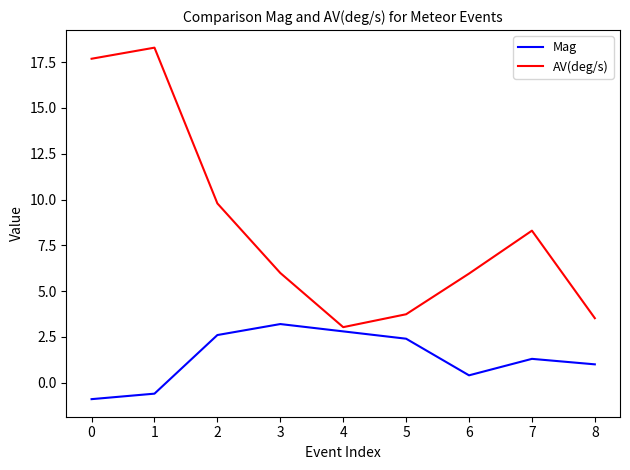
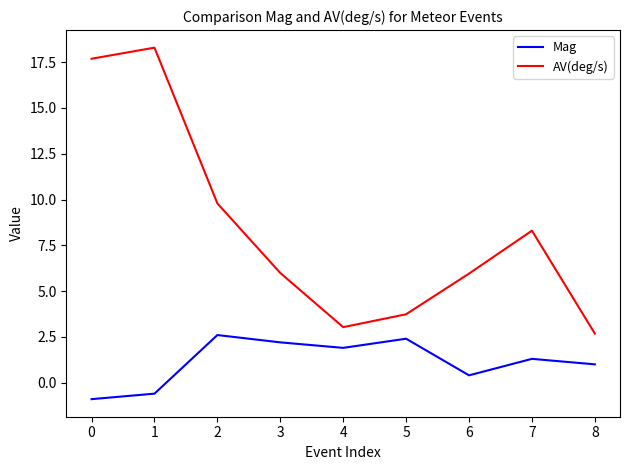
Mag, 3: 3.2 -> 2.2
Mag, 4: 2.8 -> 1.9
AV(deg/s), 8: 3.5 -> 2.7
